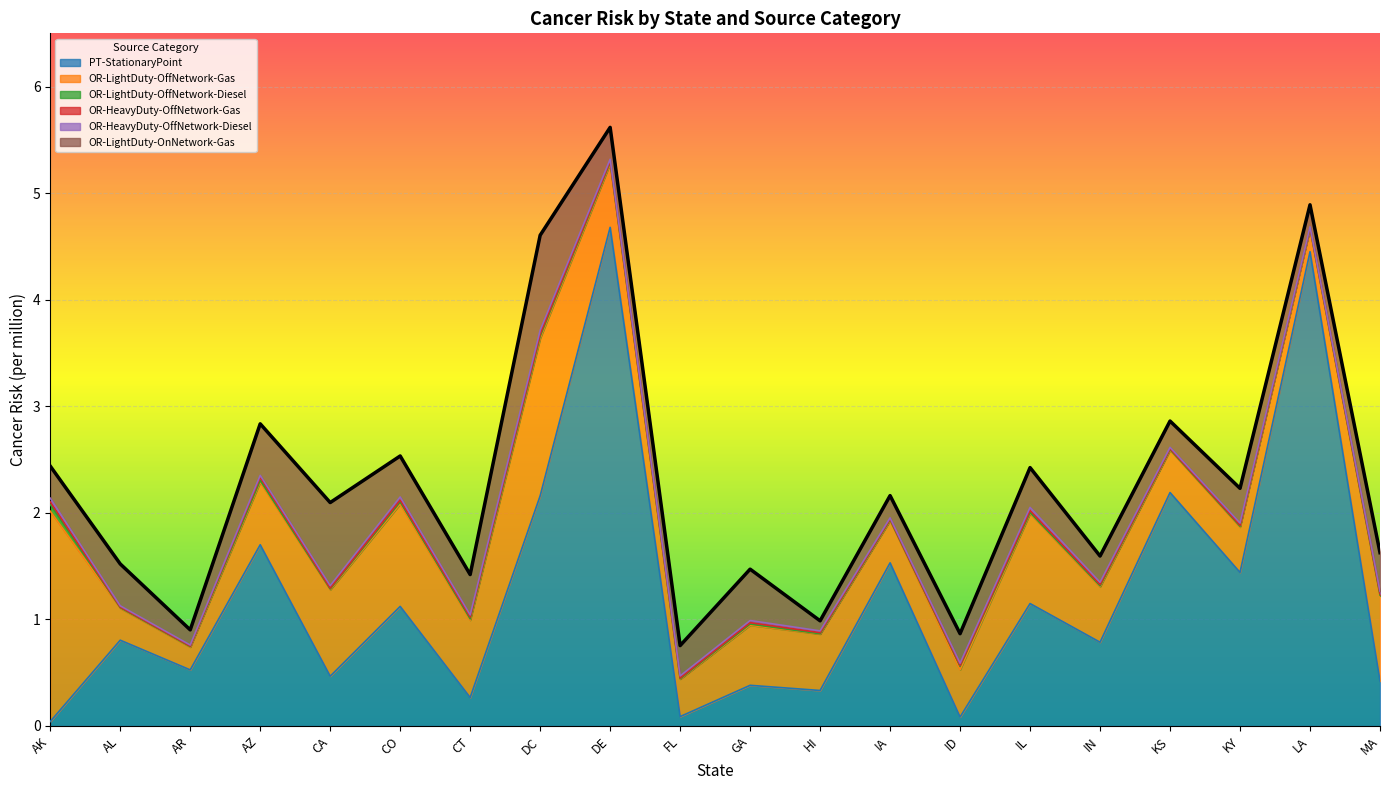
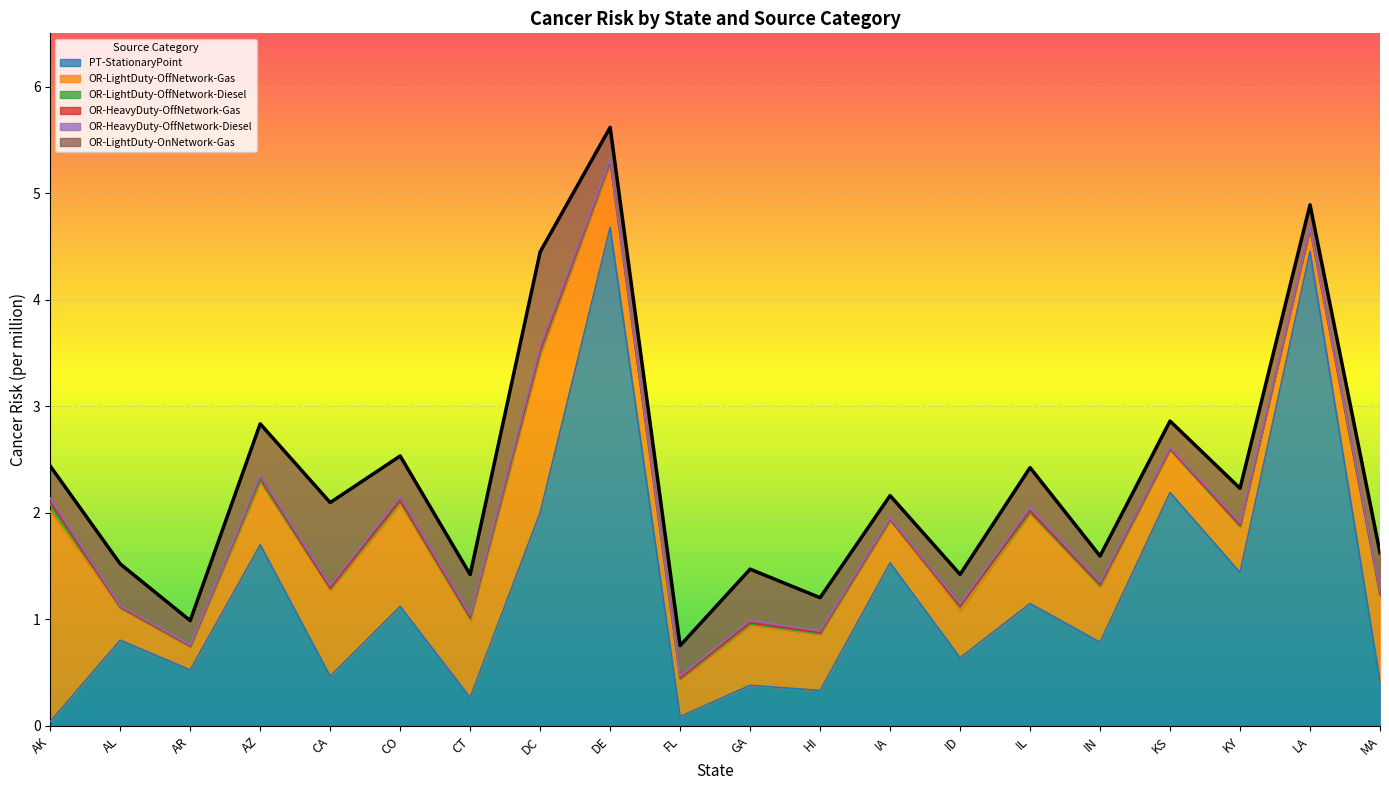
OR-LightDuty-OnNetwork-Gas, AR: 0.14 -> 0.23
PT-StationaryPoint, DC: 2.16 -> 2.00
OR-LightDuty-OnNetwork-Gas, HI: 0.09 -> 0.31
PT-StationaryPoint, ID: 0.08 -> 0.64
